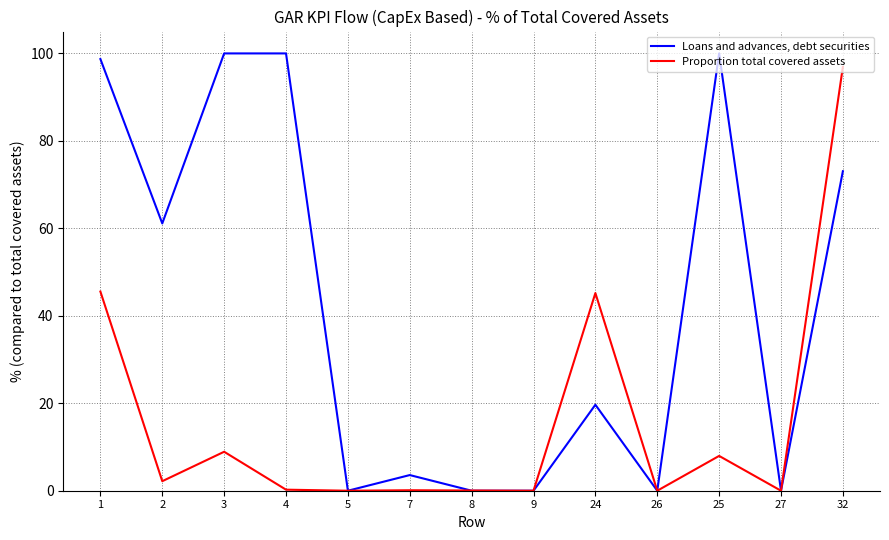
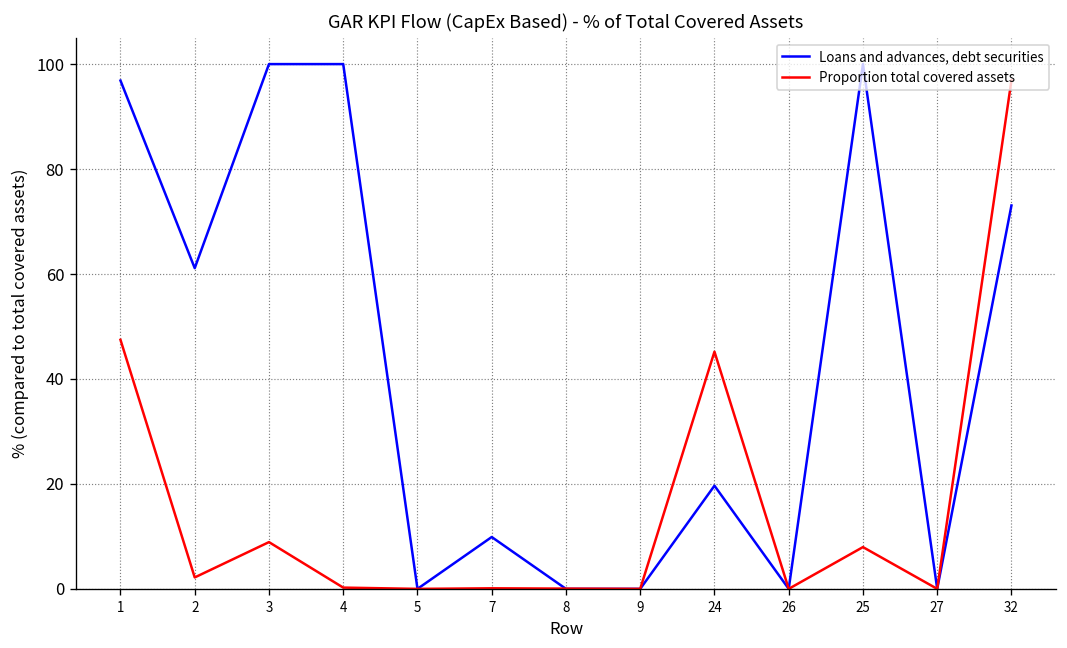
Loans and advances, debt securities, 1: 99 -> 97
Proportion total covered assets, 1: 46 -> 47
Loans and advances, debt securities, 7: 4 -> 10
